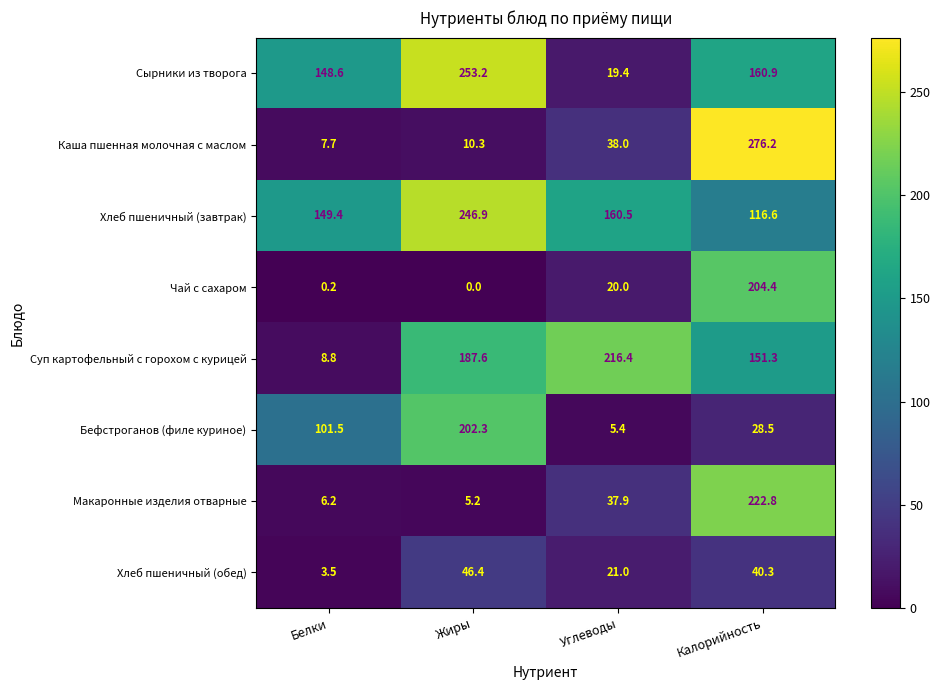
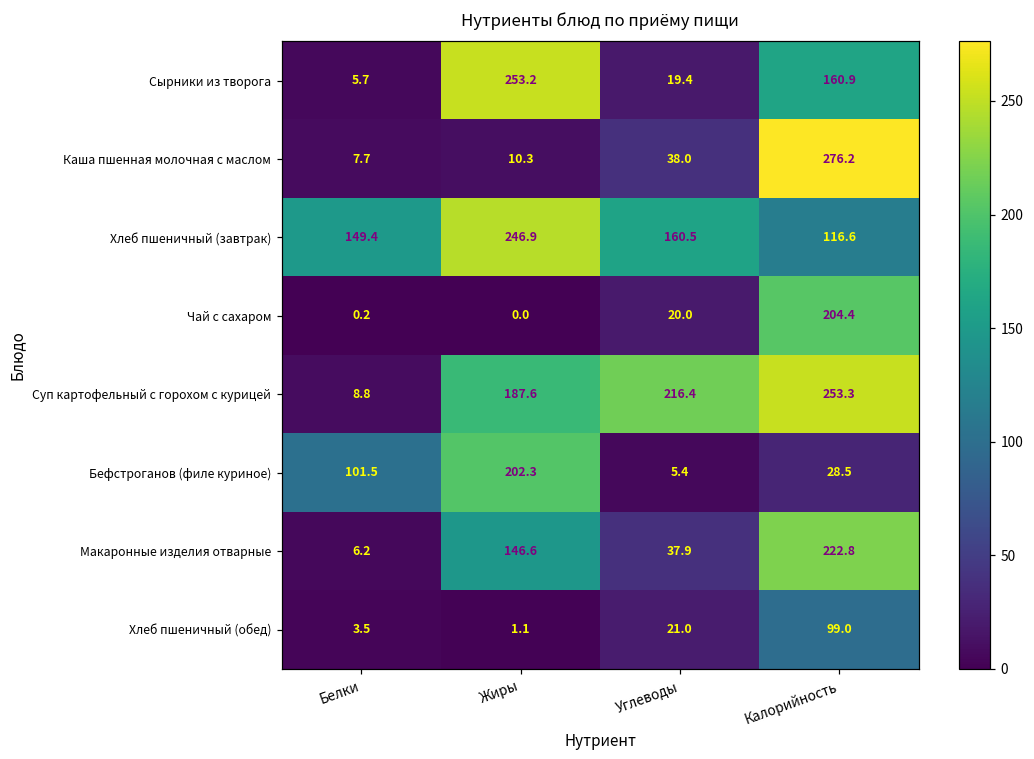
Сырники из творога, Белки: 148.6 -> 5.7
Суп картофельный с горохом с курицей, Калорийность: 151.3 -> 253.3
Макаронные изделия отварные, Жиры: 5.2 -> 146.6
Хлеб пшеничный (обед), Жиры: 46.4 -> 1.1
Хлеб пшеничный (обед), Калорийность: 40.3 -> 99.0
